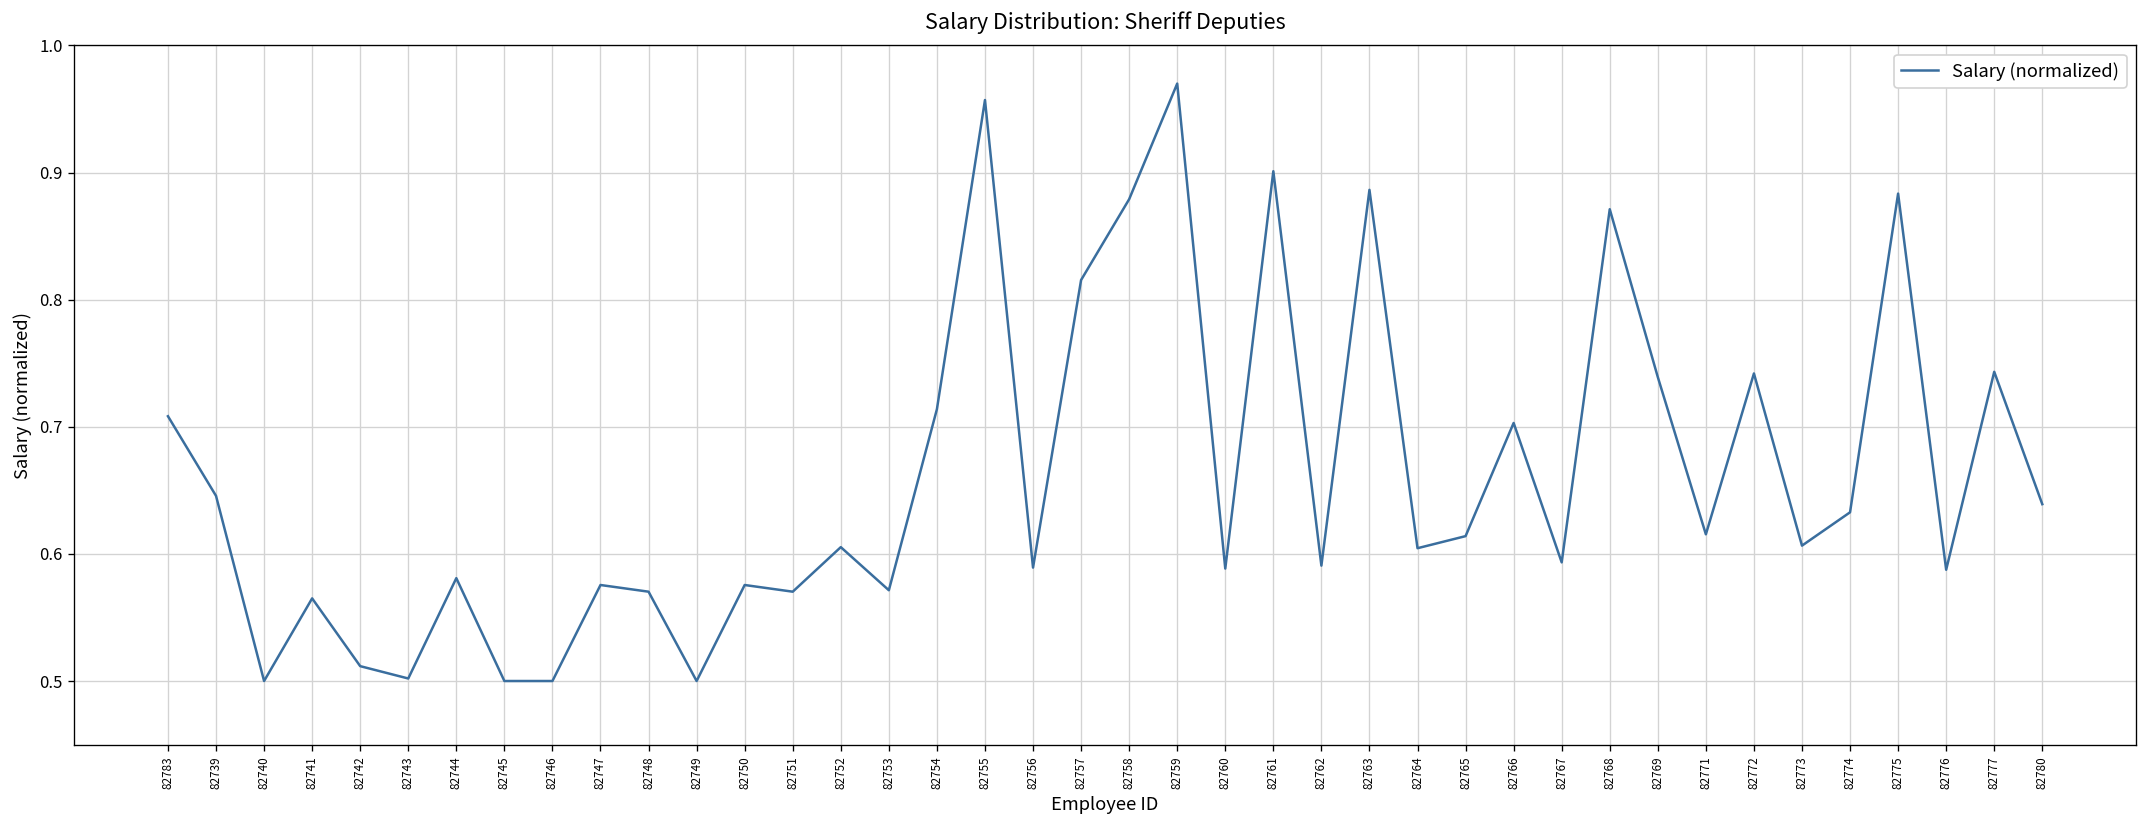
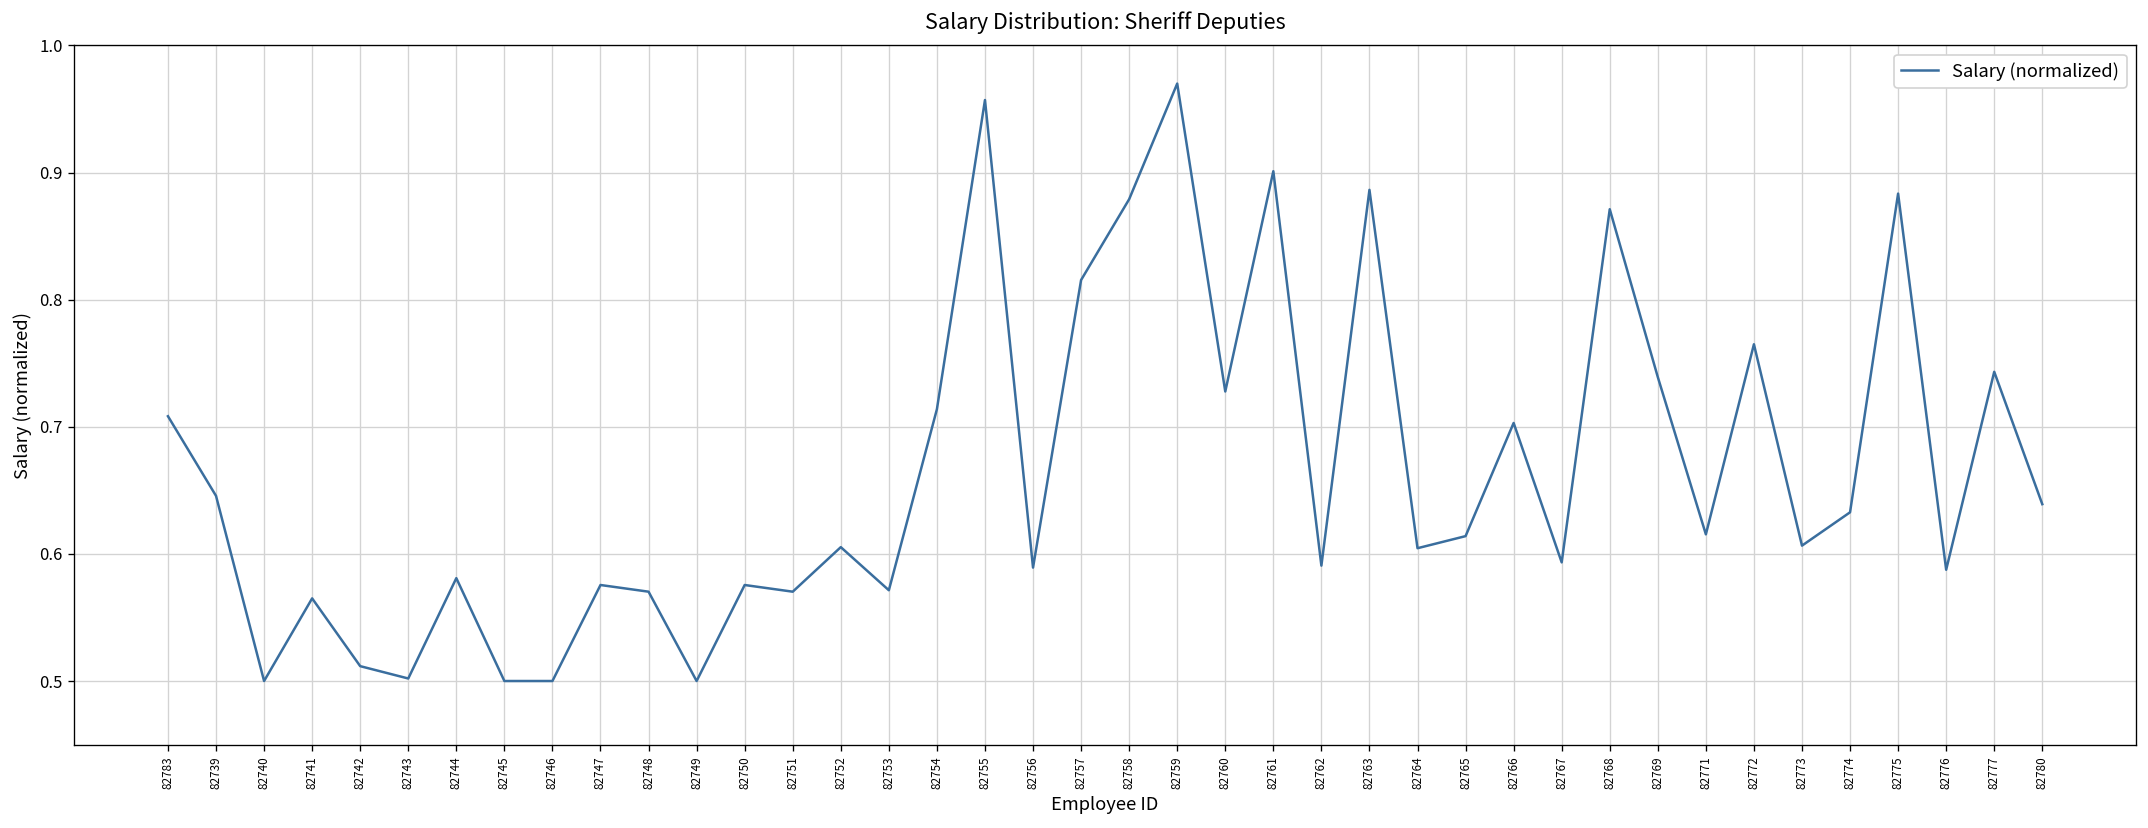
82760: 0.588 -> 0.728
82772: 0.742 -> 0.765
